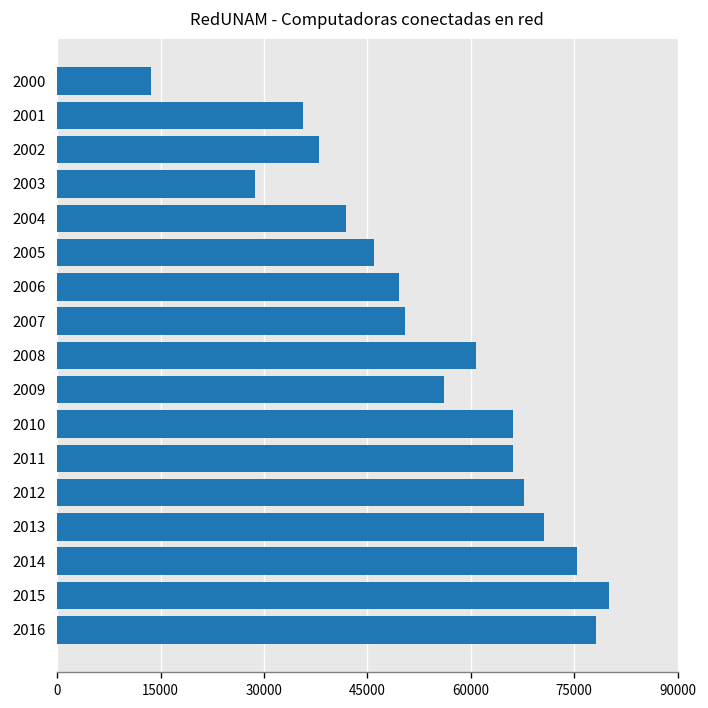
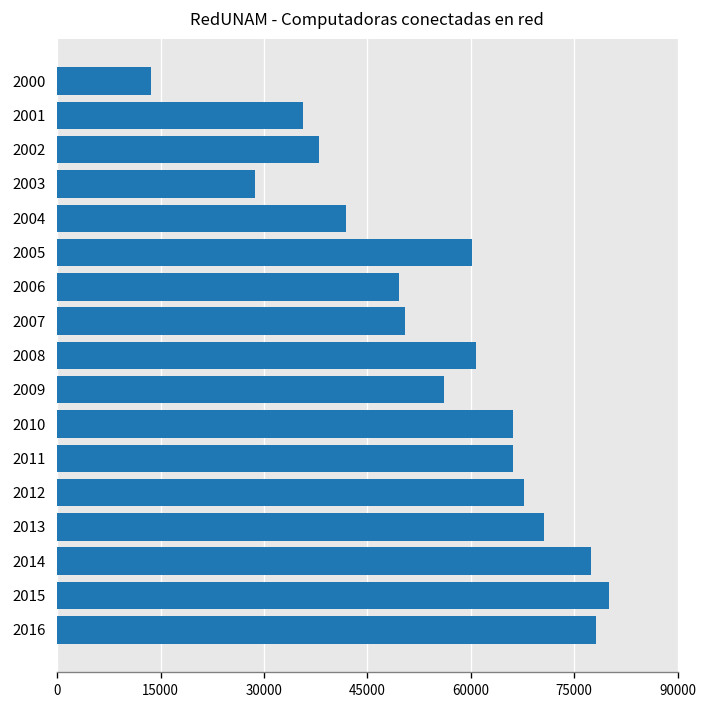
2005: 46000 -> 60000
2014: 75000 -> 77000
